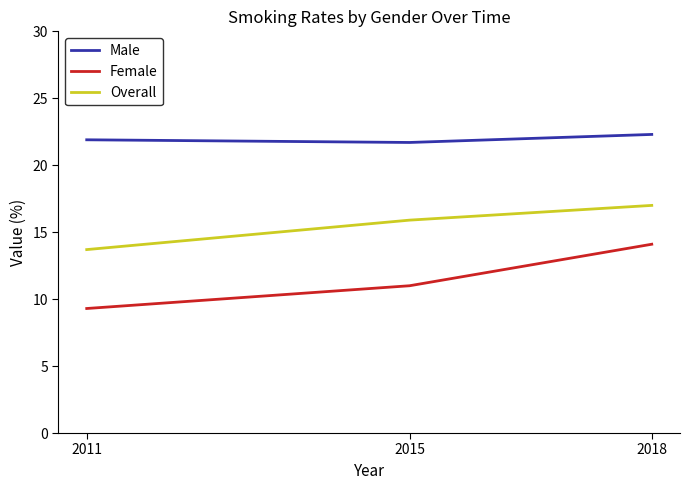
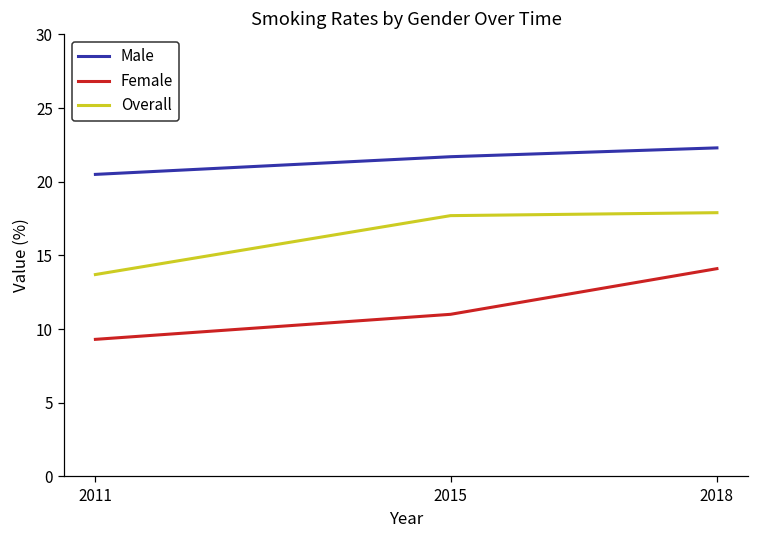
Male, 2011: 21.9 -> 20.5
Overall, 2015: 15.9 -> 17.7
Overall, 2018: 17.0 -> 17.9
